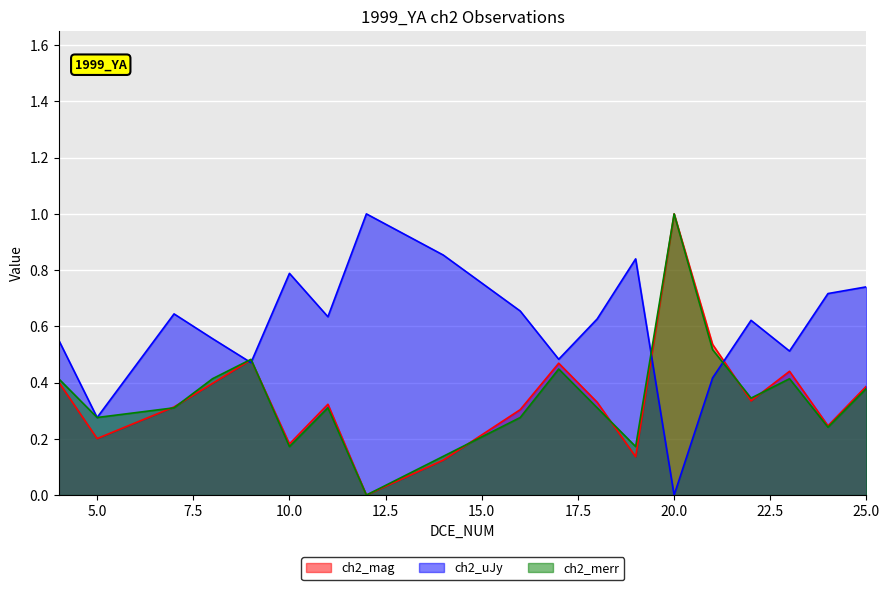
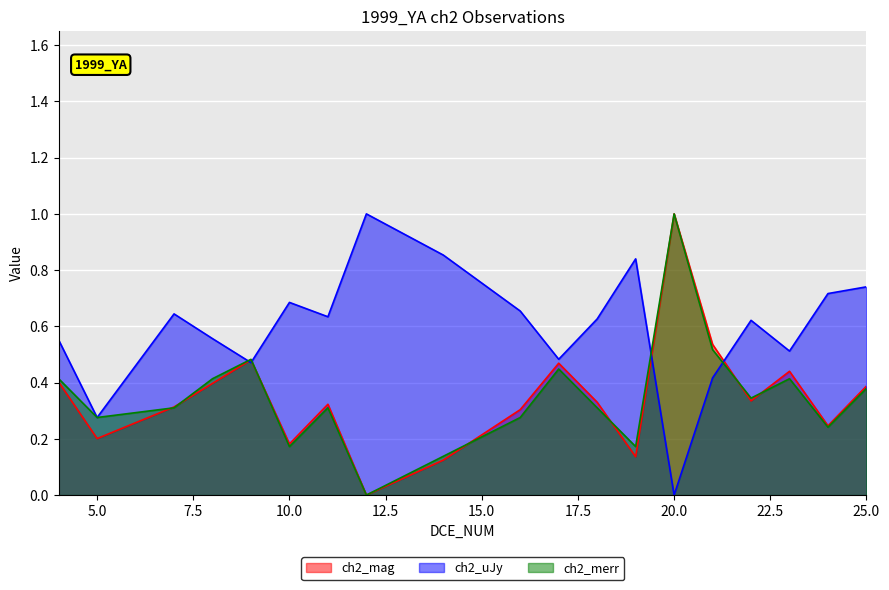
ch2_uJy, 10.0: 0.79 -> 0.69
